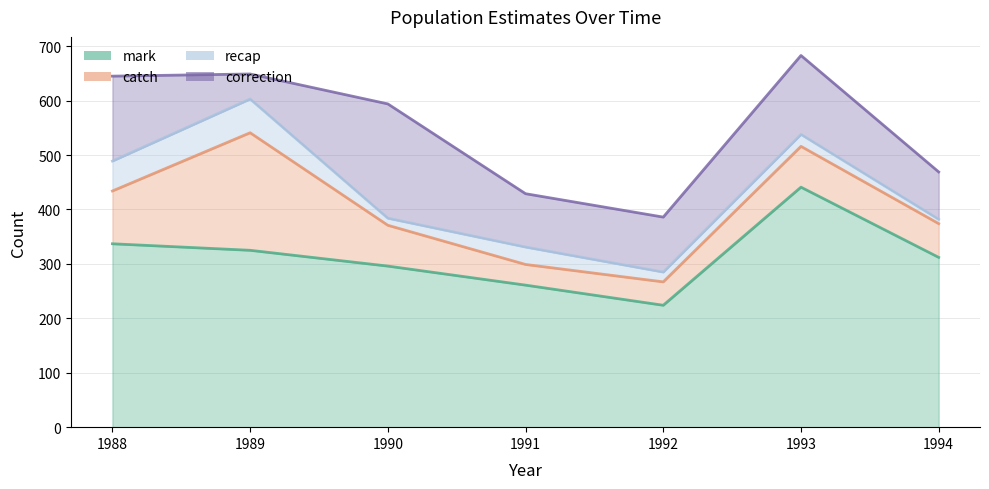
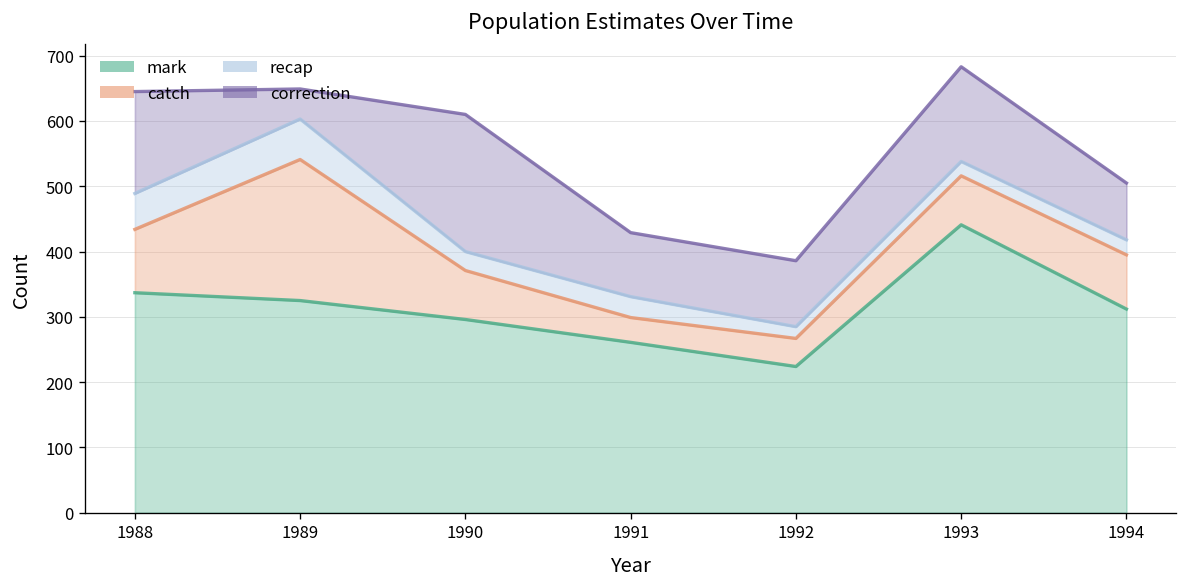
recap, 1990: 10 -> 30
catch, 1994: 60 -> 80
recap, 1994: 10 -> 20
